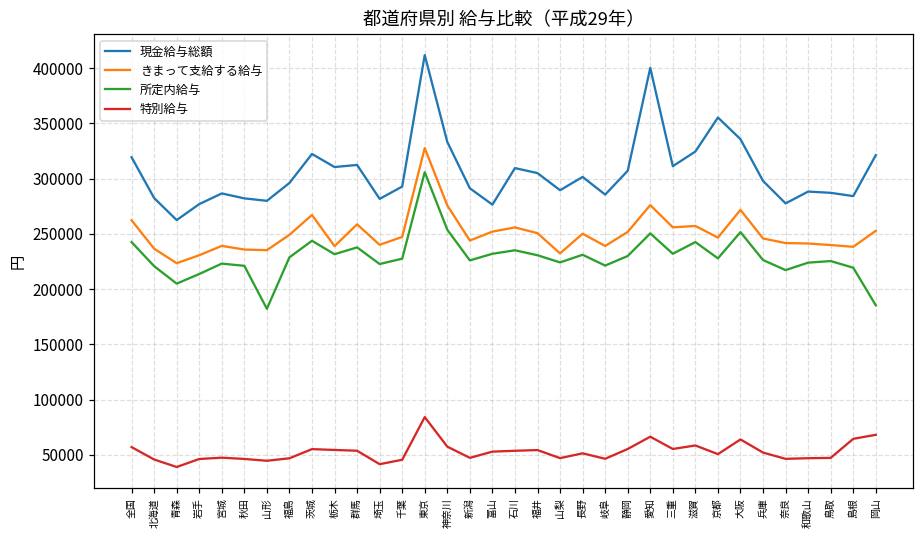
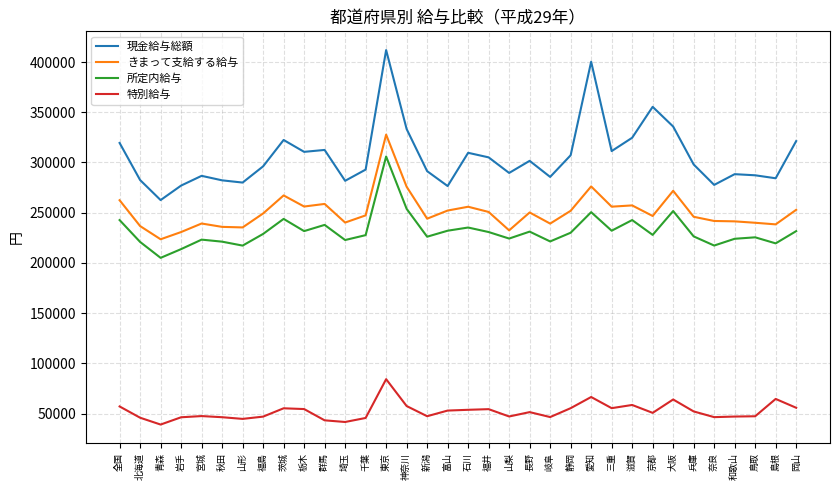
所定内給与, 山形: 182000 -> 217000
きまって支給する給与, 栃木: 239000 -> 256000
特別給与, 群馬: 54000 -> 43000
所定内給与, 岡山: 185000 -> 232000
特別給与, 岡山: 68000 -> 56000
